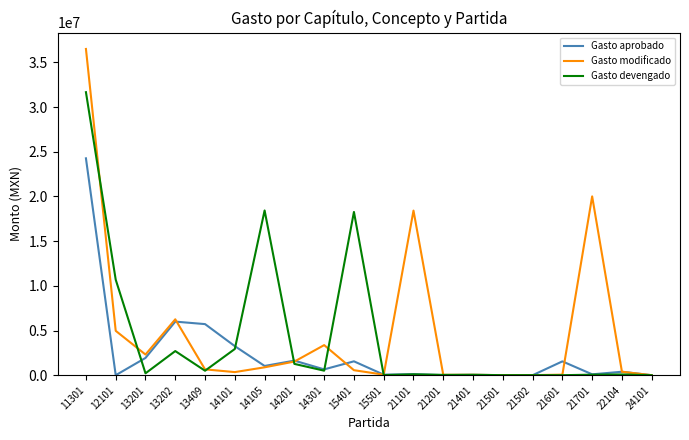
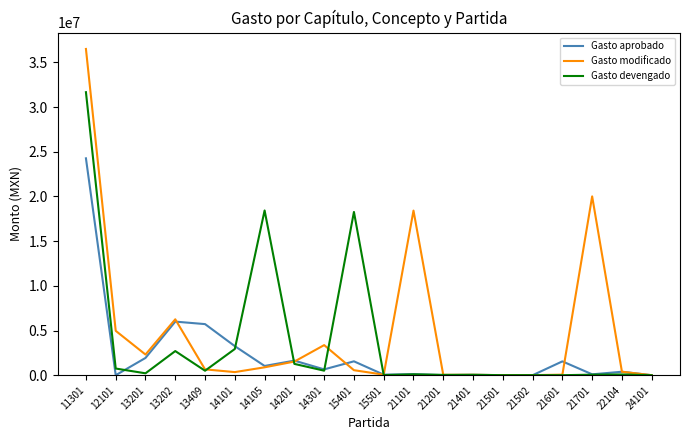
Gasto devengado, 12101: 11000000 -> 1000000
